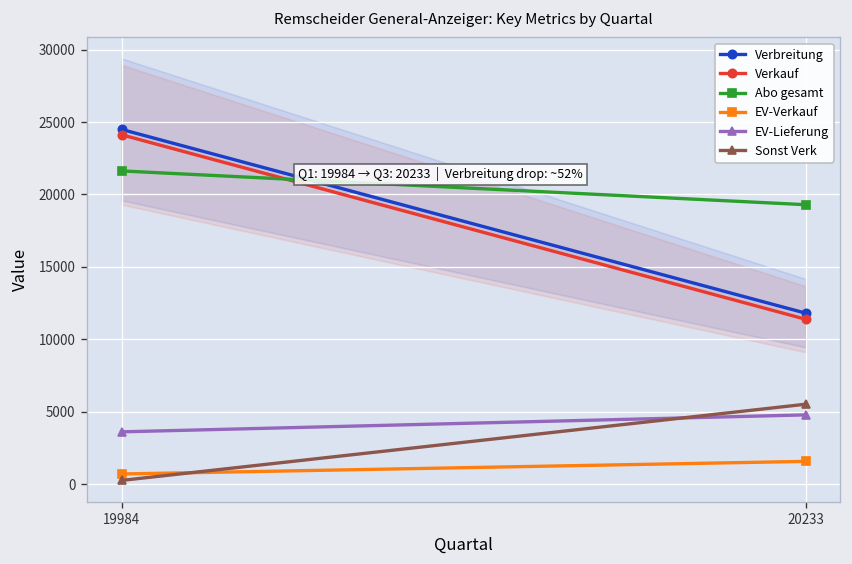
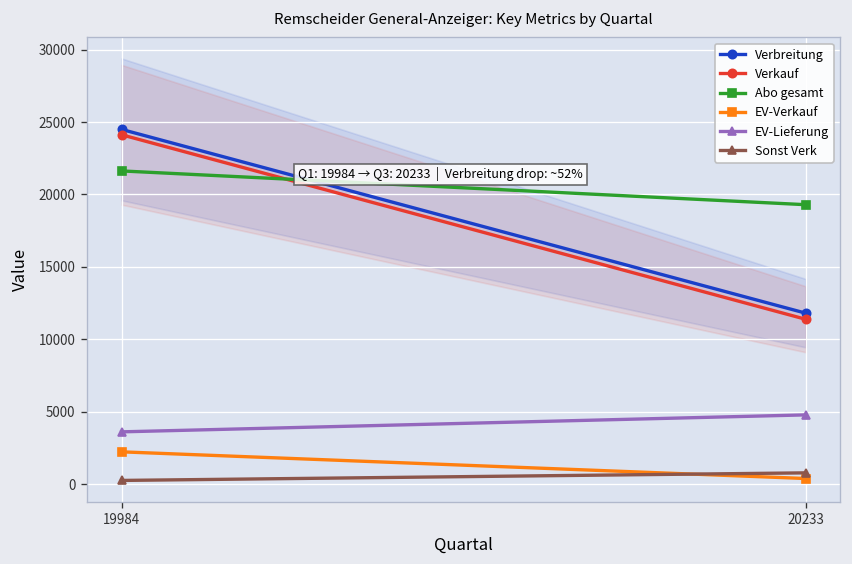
EV-Verkauf, 19984: 700 -> 2200
EV-Verkauf, 20233: 1600 -> 400
Sonst Verk, 20233: 5500 -> 800
